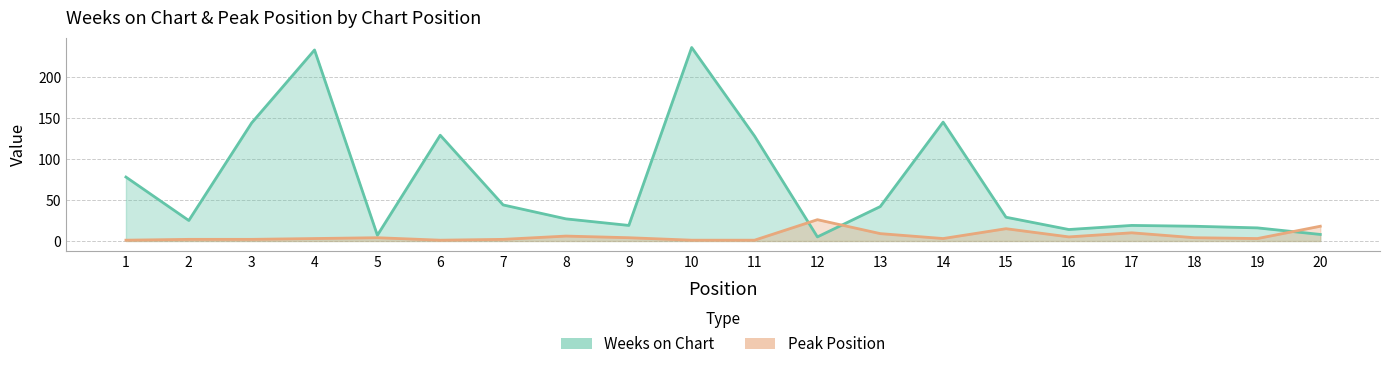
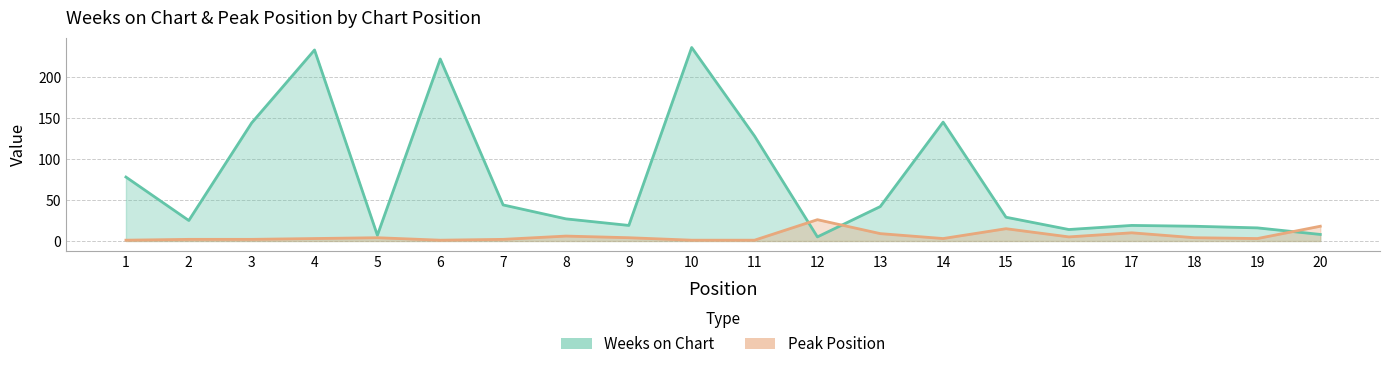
Weeks on Chart, 6: 130 -> 220
